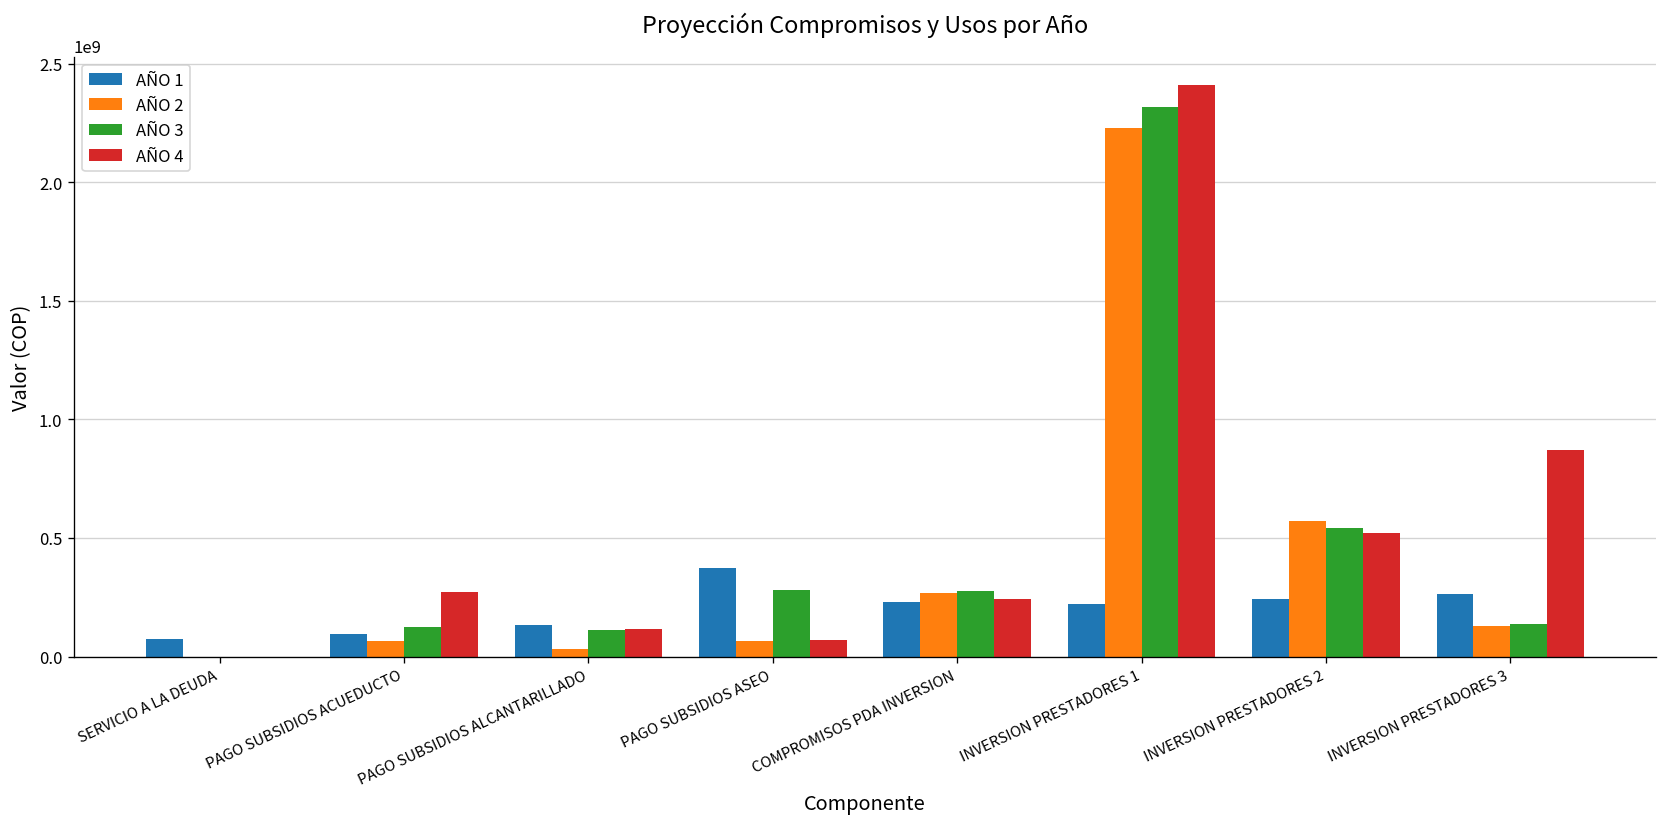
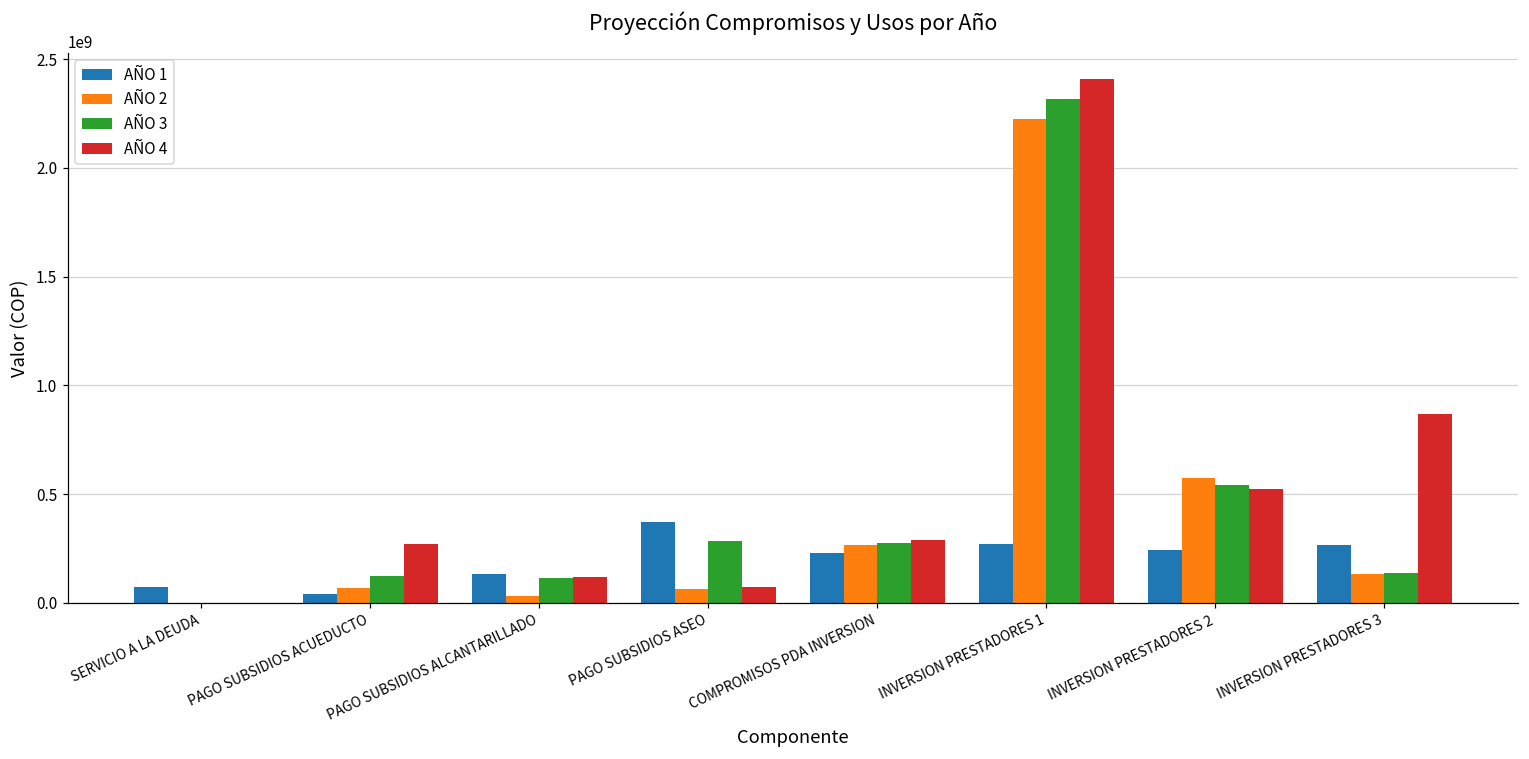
AÑO 1, PAGO SUBSIDIOS ACUEDUCTO: 100000000 -> 40000000
AÑO 4, COMPROMISOS PDA INVERSION: 240000000 -> 290000000
AÑO 1, INVERSION PRESTADORES 1: 220000000 -> 270000000
